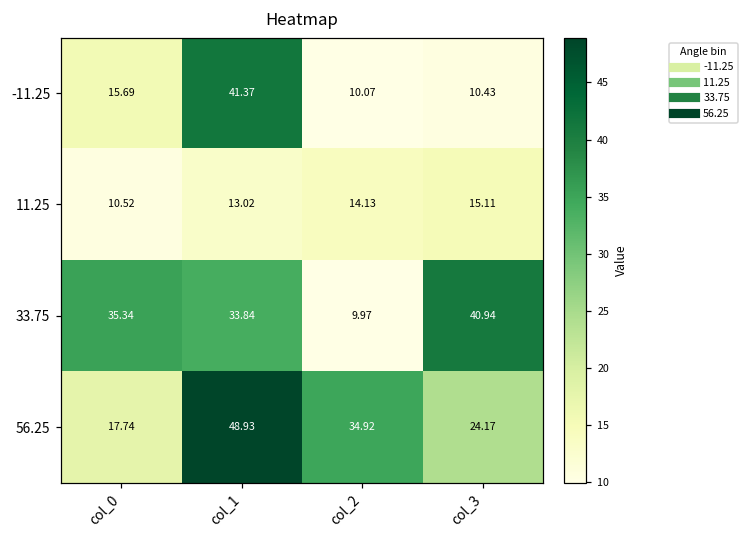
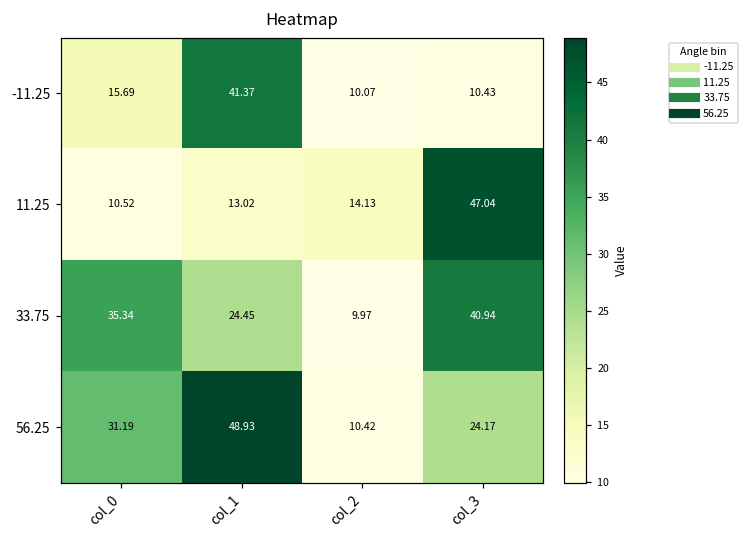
11.25, col_3: 15.11 -> 47.04
33.75, col_1: 33.84 -> 24.45
56.25, col_0: 17.74 -> 31.19
56.25, col_2: 34.92 -> 10.42
